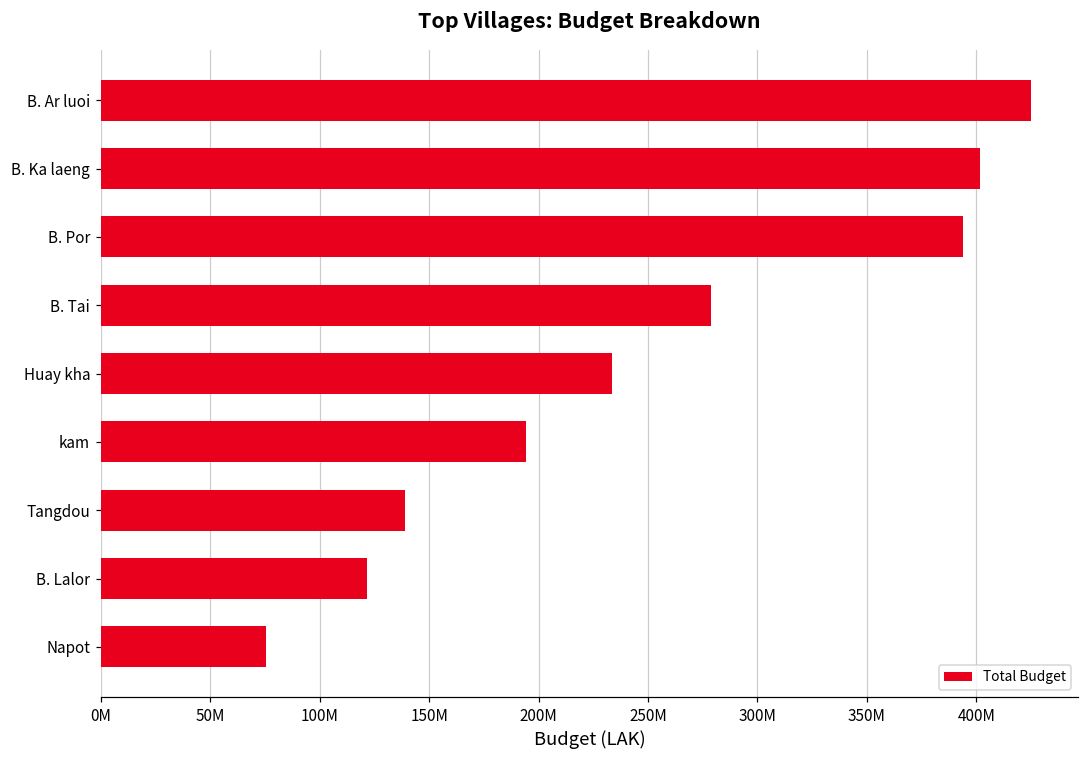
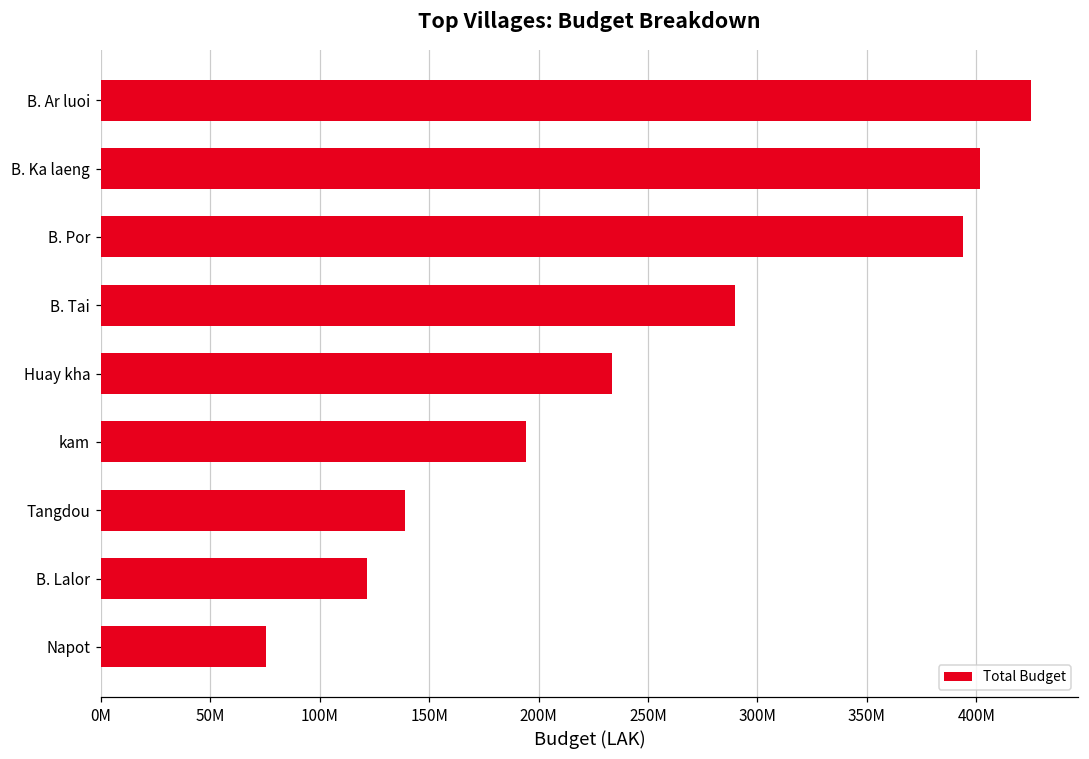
B. Tai: 279000000 -> 290000000
